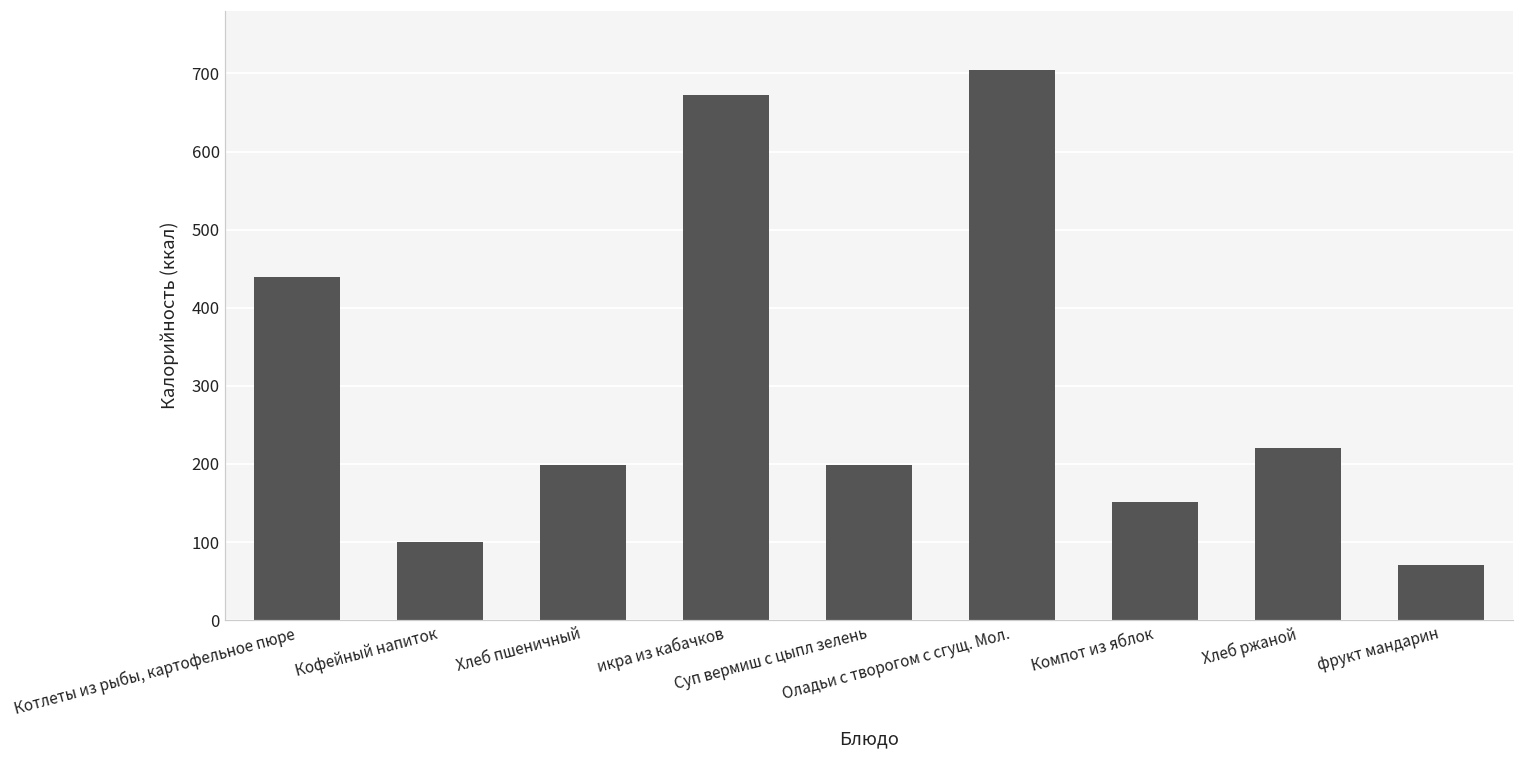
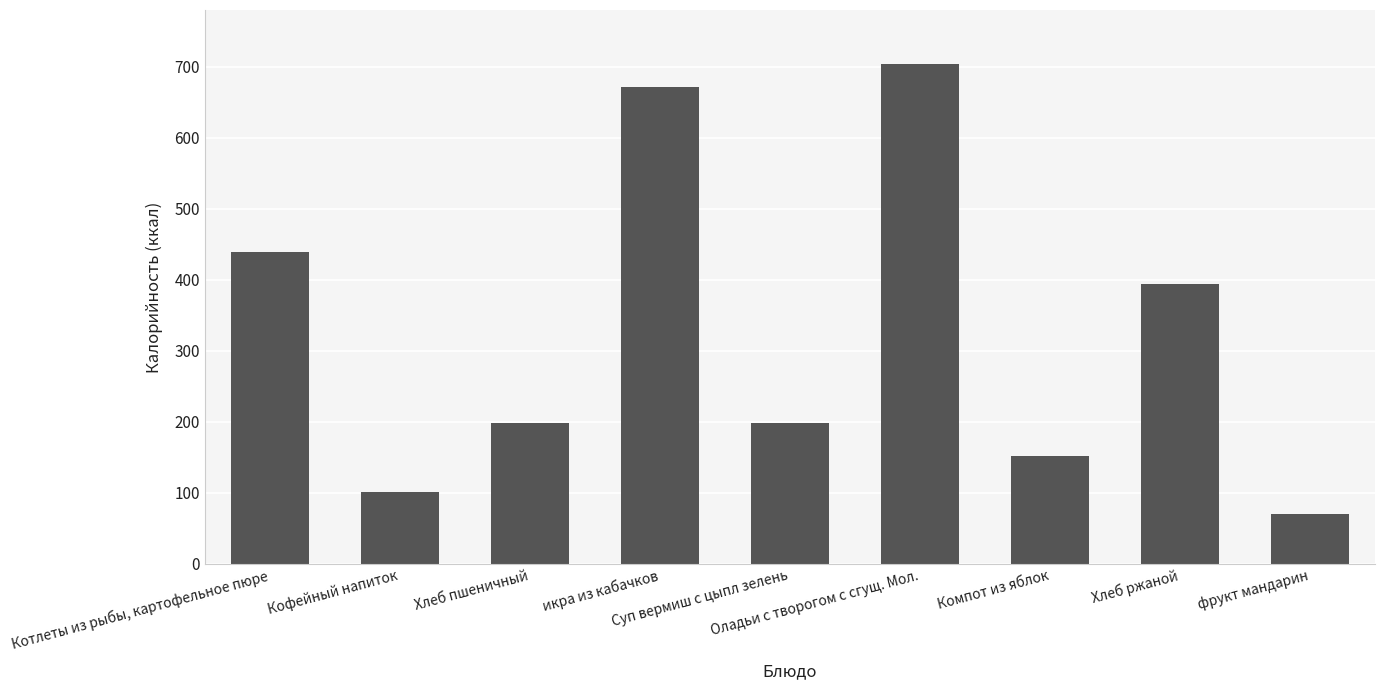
Хлеб ржаной: 220 -> 390
